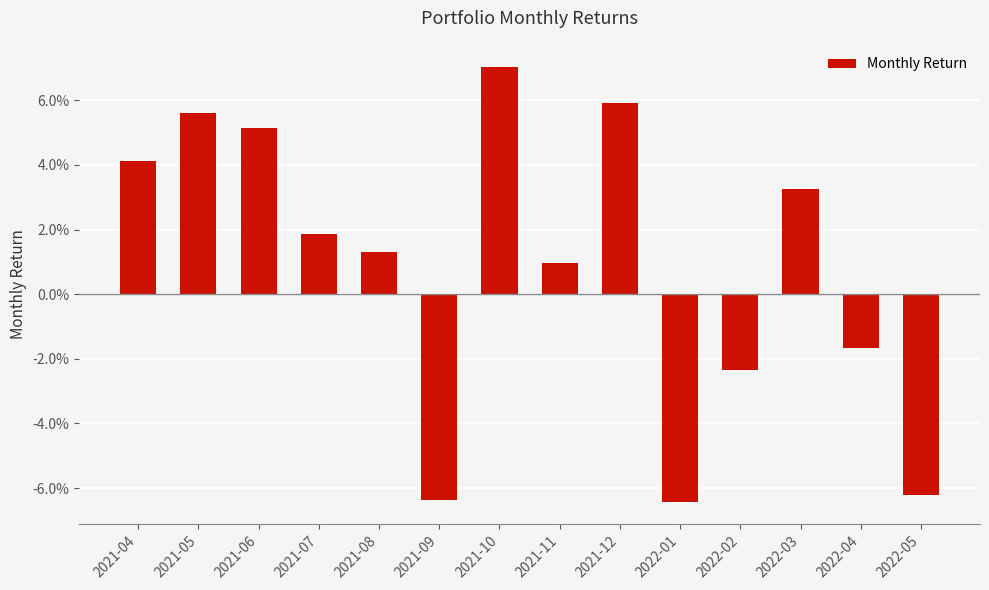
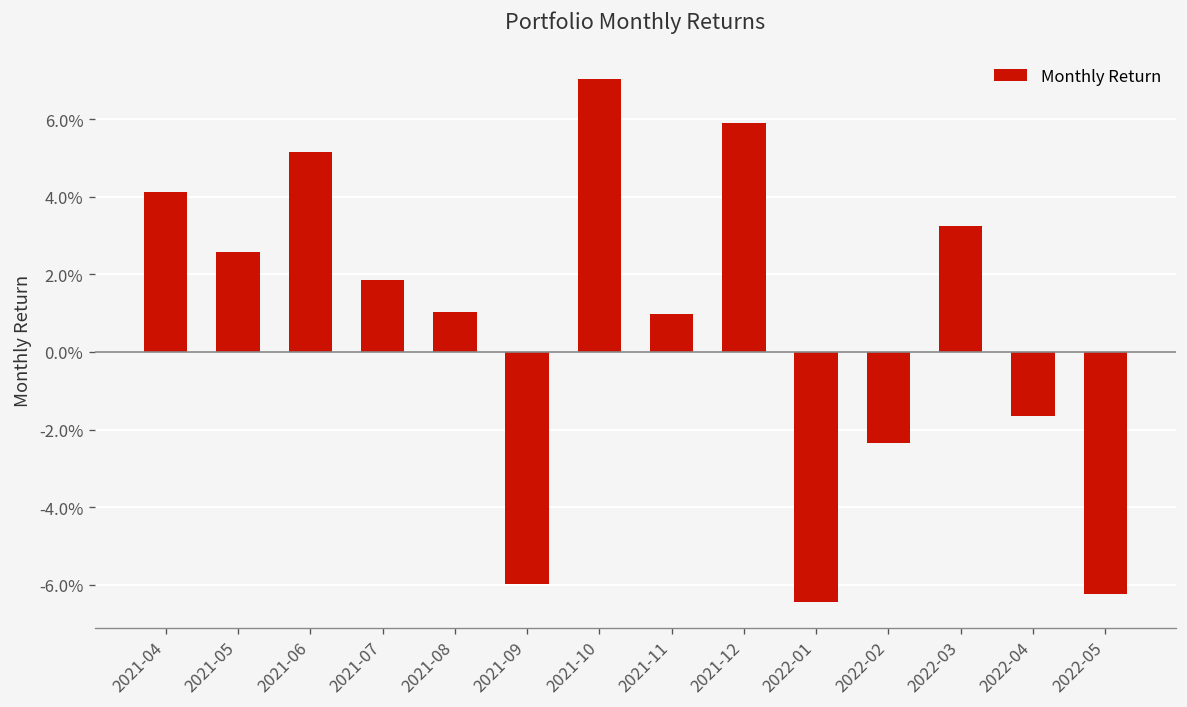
2021-05: 5.6% -> 2.6%
2021-08: 1.3% -> 1.0%
2021-09: -6.4% -> -6.0%
